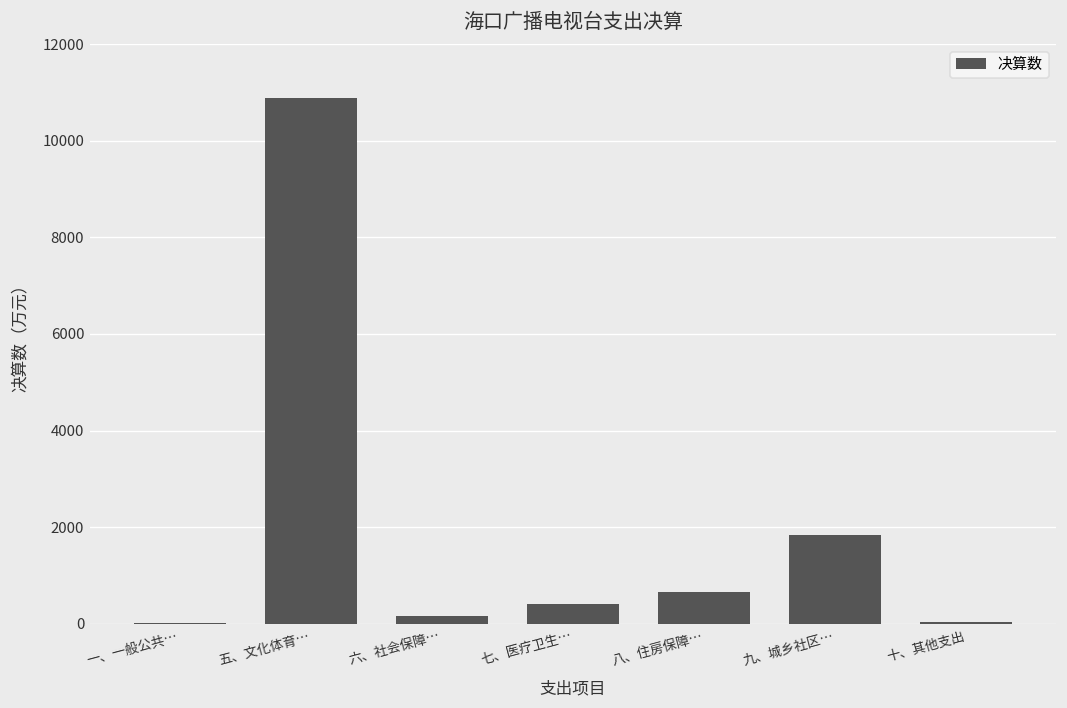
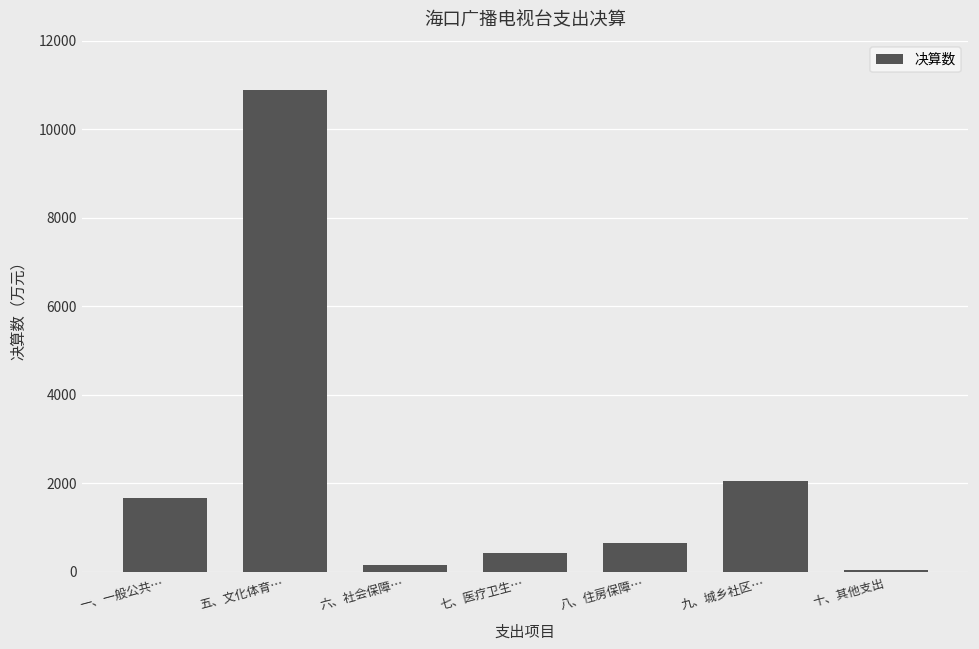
一、一般公共…: 0 -> 1700
九、城乡社区…: 1800 -> 2100
